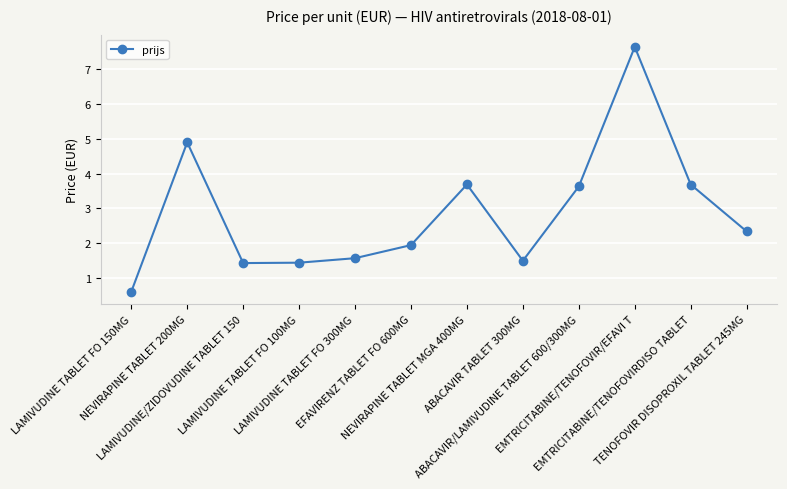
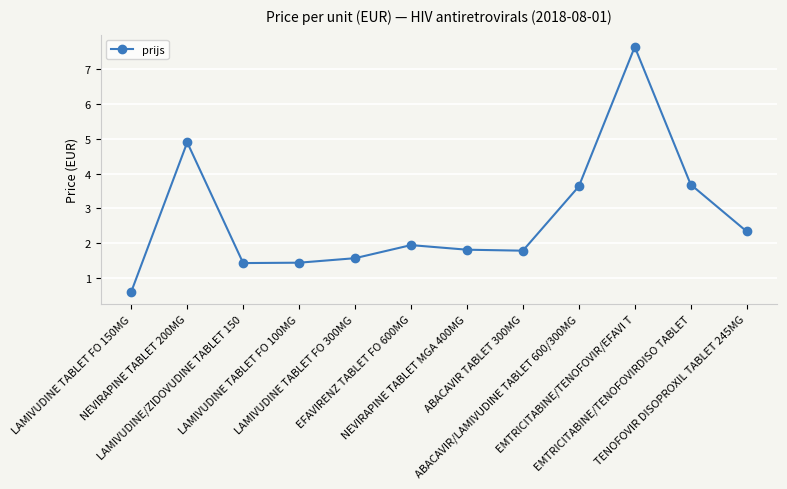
NEVIRAPINE TABLET MGA 400MG: 3.7 -> 1.8
ABACAVIR TABLET 300MG: 1.5 -> 1.8
